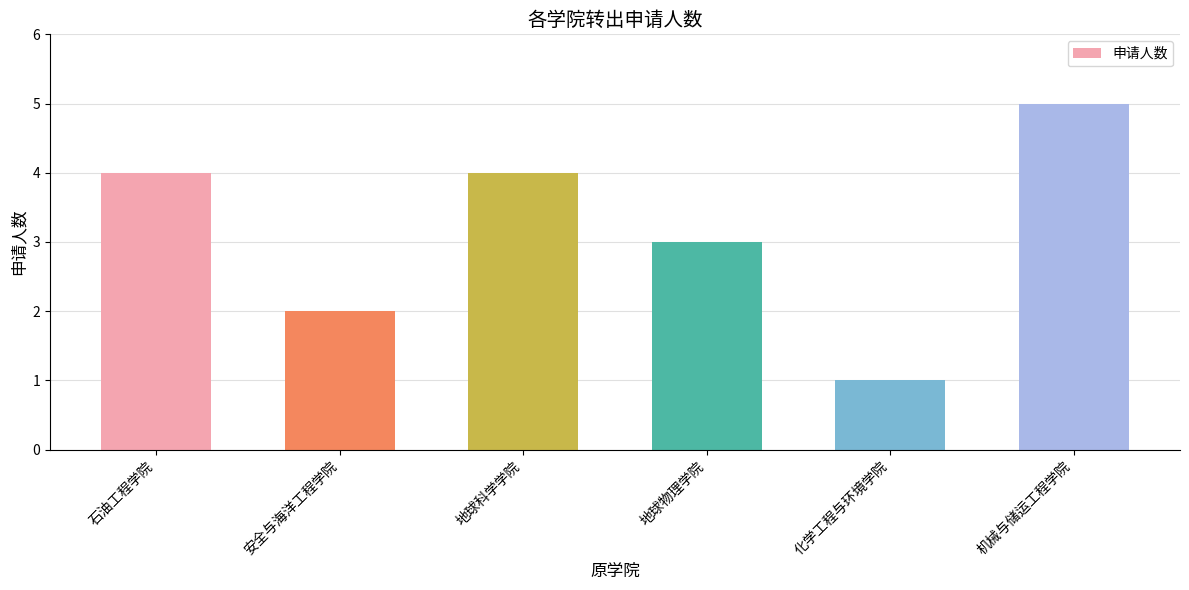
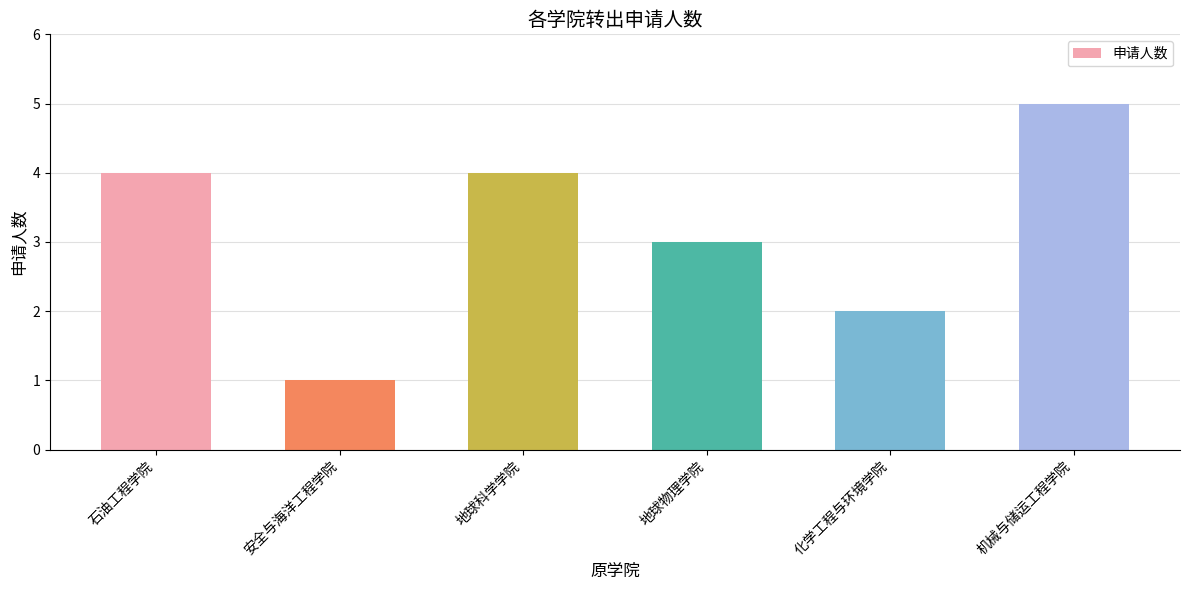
安全与海洋工程学院: 2 -> 1
化学工程与环境学院: 1 -> 2
